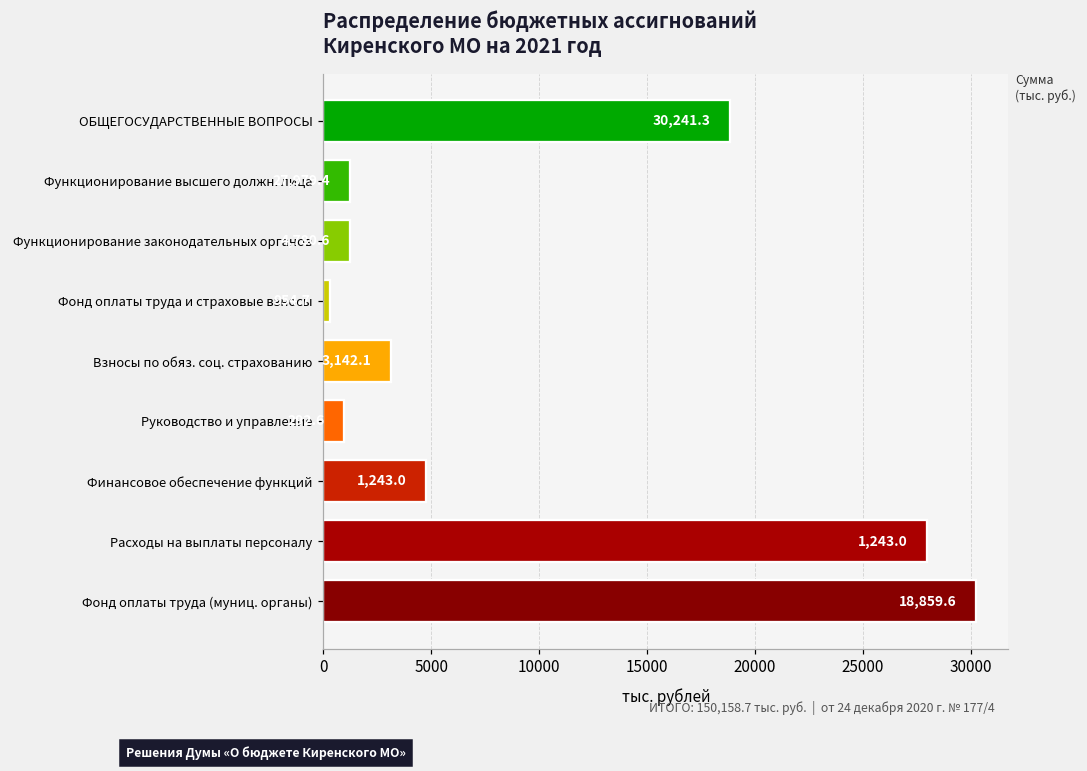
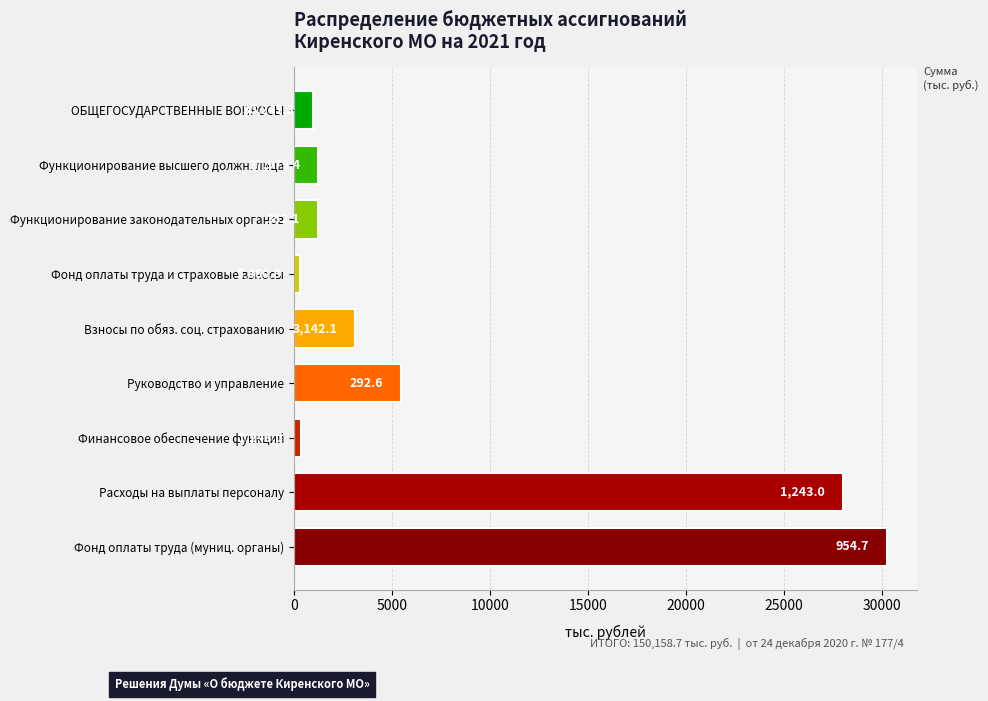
ОБЩЕГОСУДАРСТВЕННЫЕ ВОПРОСЫ: 18,859.6 -> 954.7
Руководство и управление: 1000 -> 5500
Финансовое обеспечение функций: 4800 -> 400
